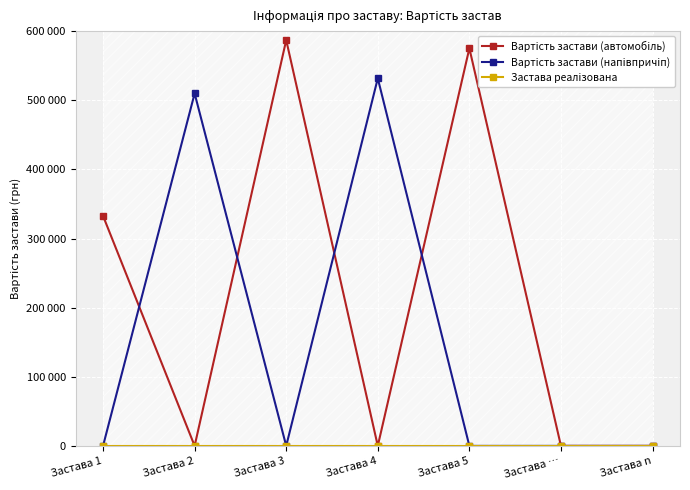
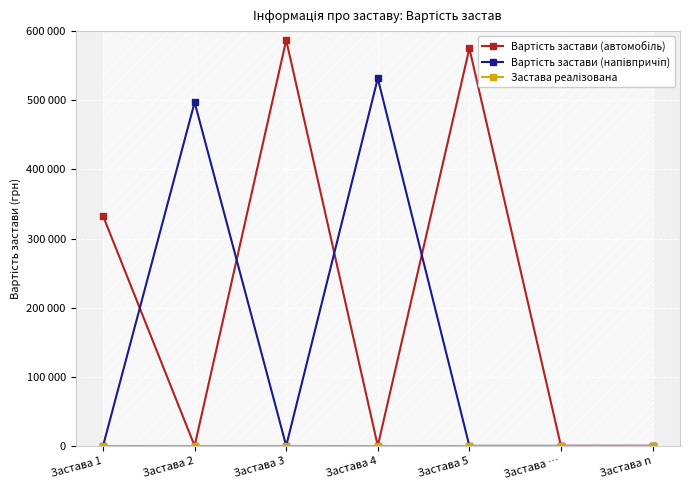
Вартість застави (напівпричіп), Застава 2: 510000 -> 500000
